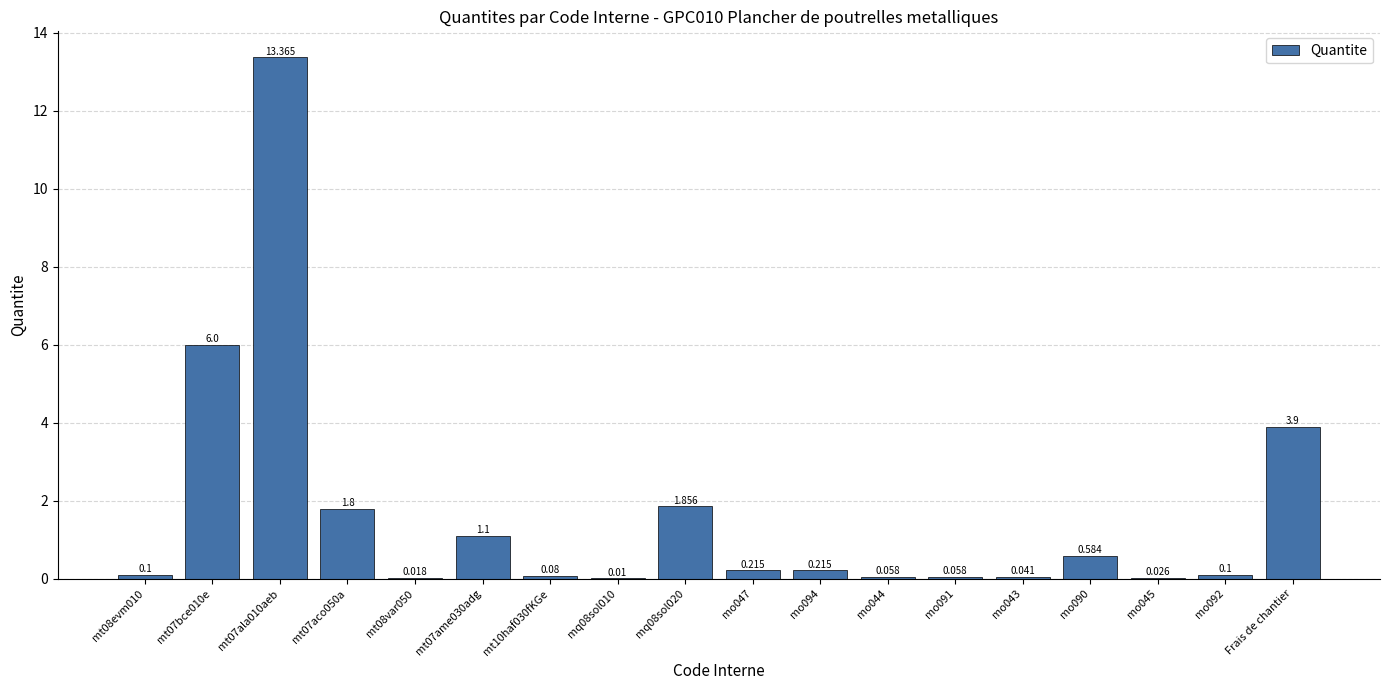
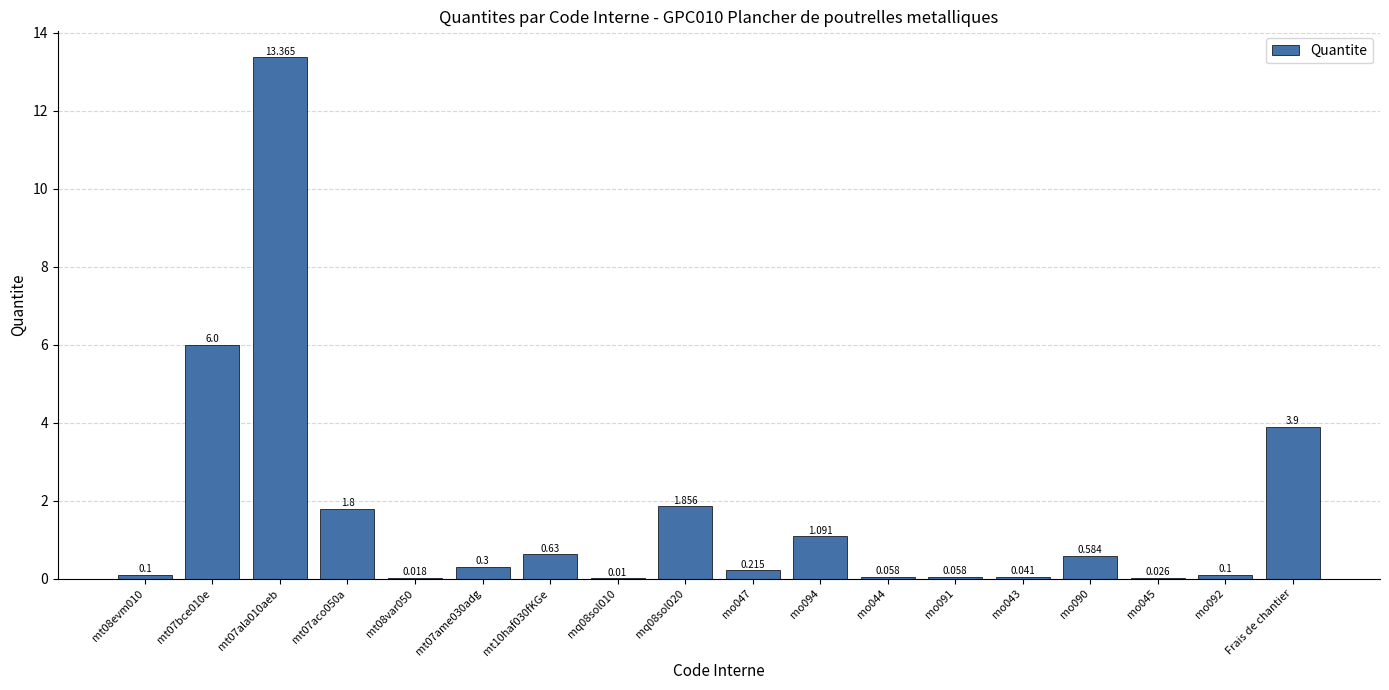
mt07ame030adg: 1.1 -> 0.3
mt10haf030fKGe: 0.08 -> 0.63
mo094: 0.215 -> 1.091
